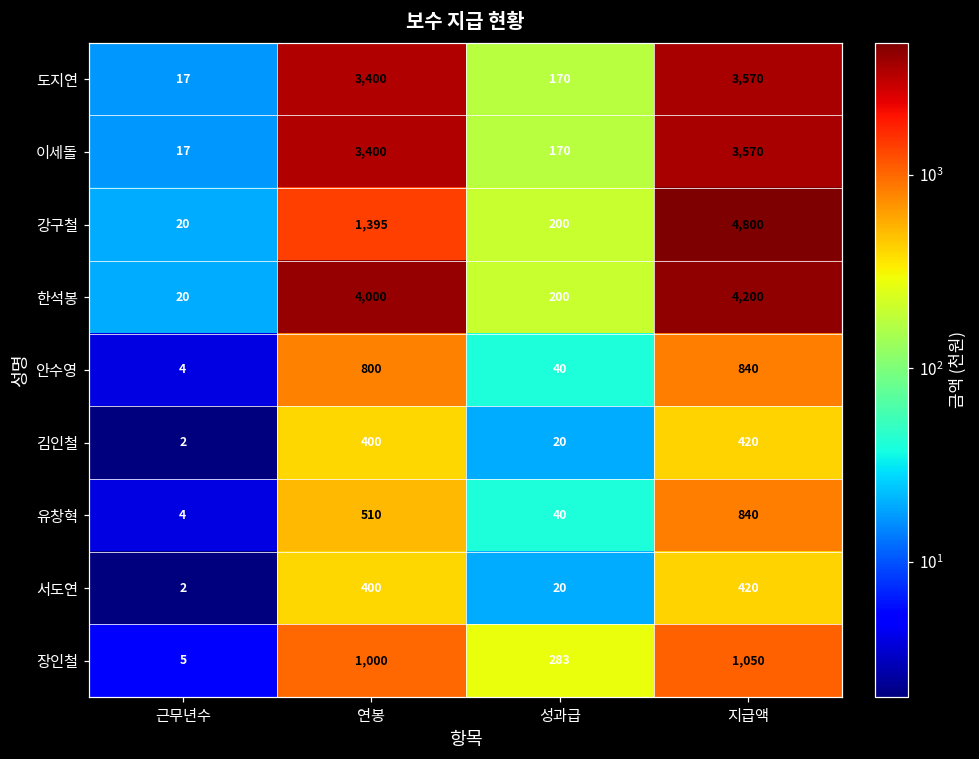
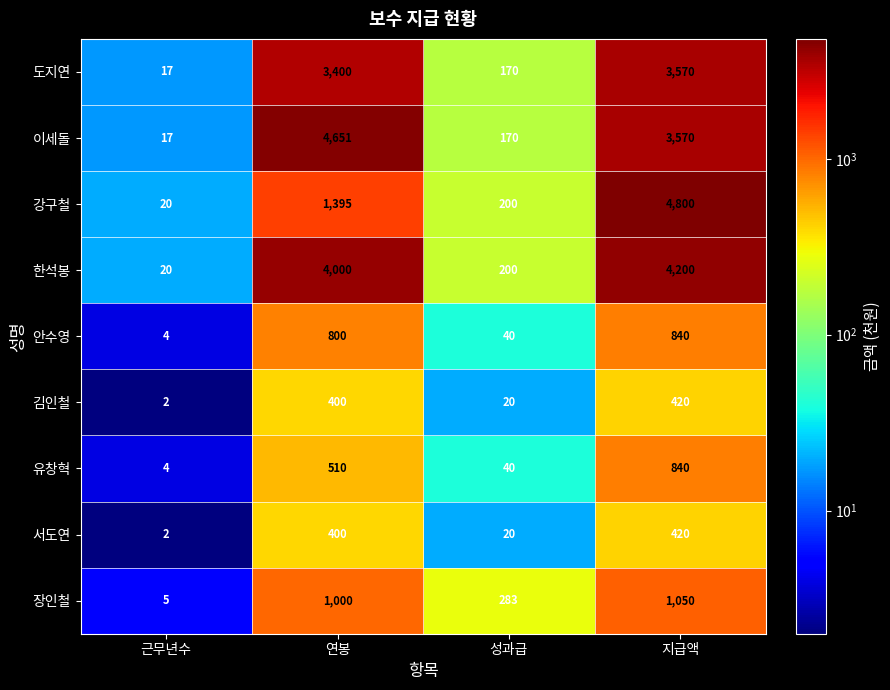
이세돌, 연봉: 3,400 -> 4,651
